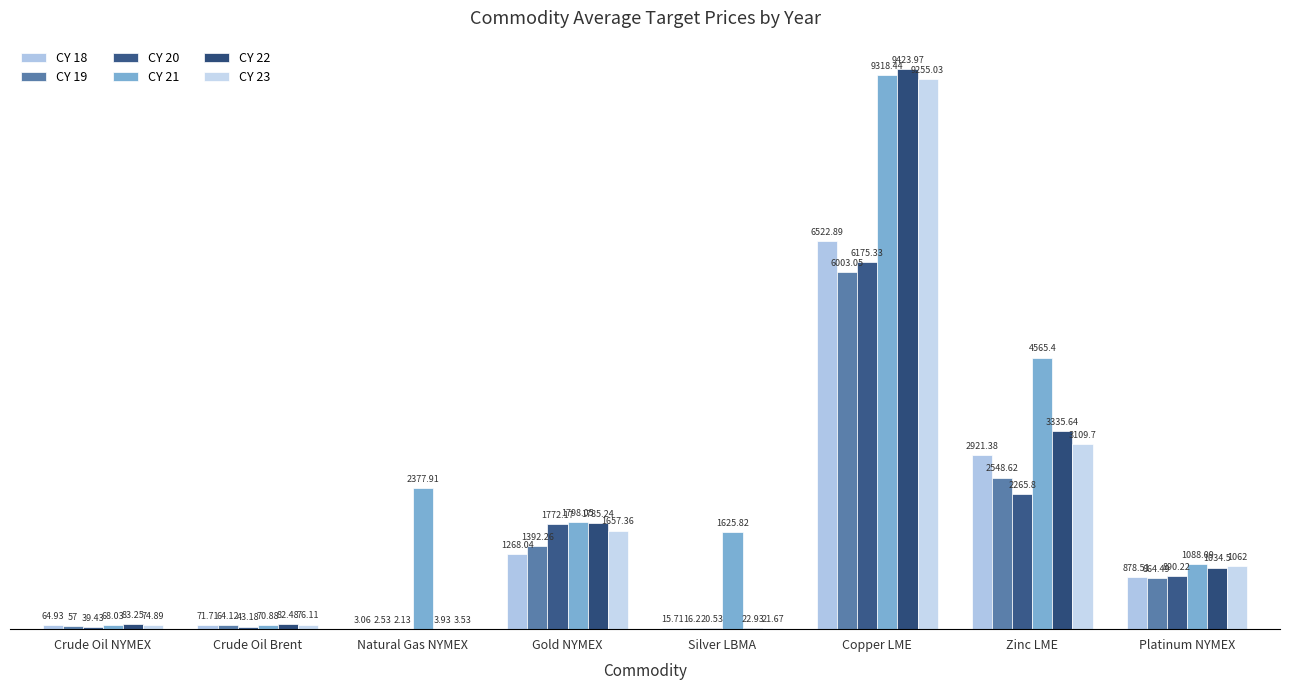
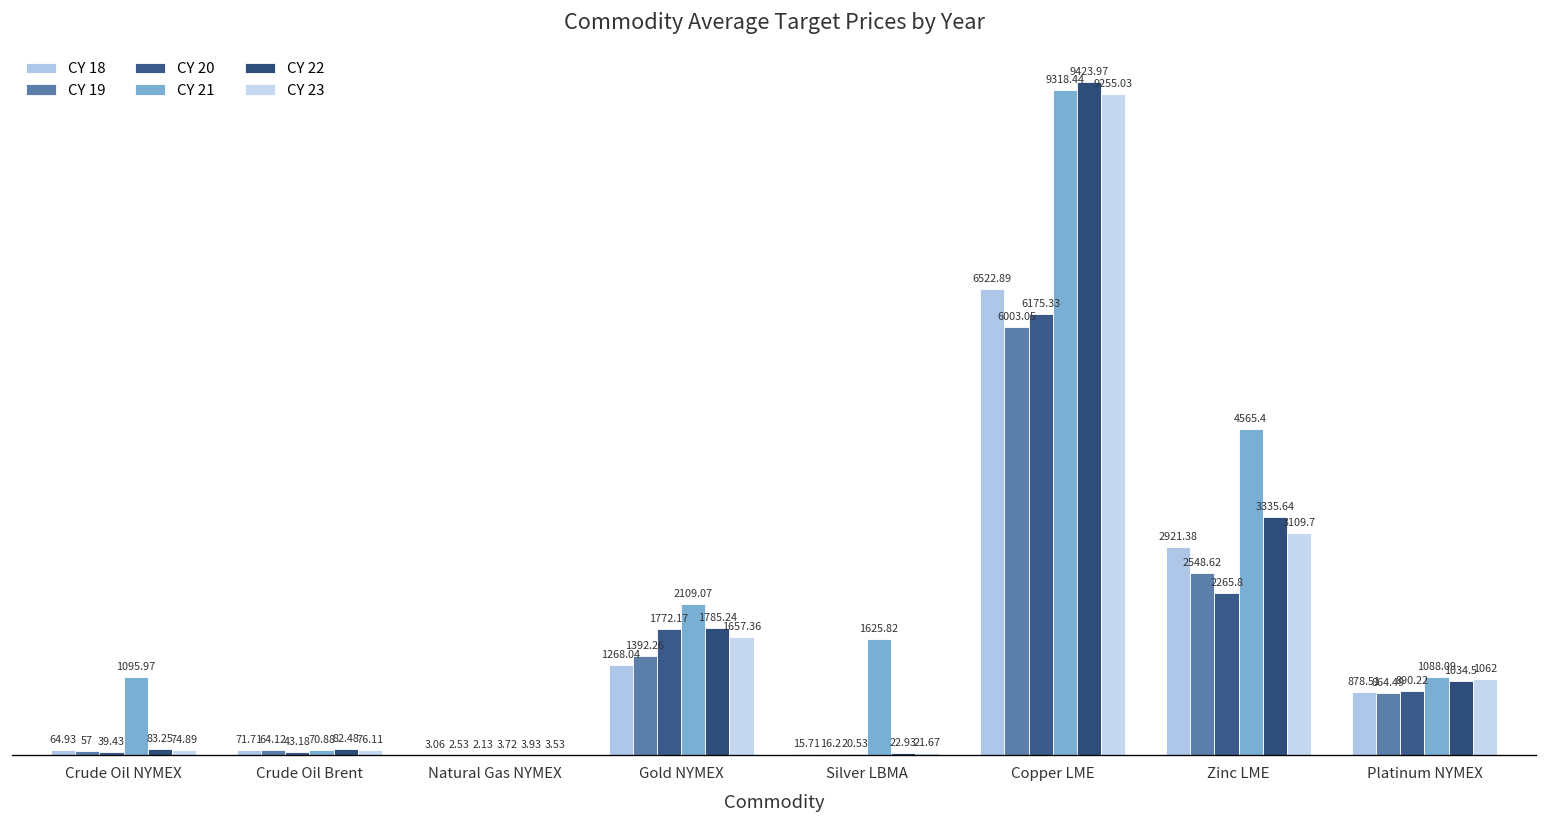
CY 21, Crude Oil NYMEX: 68.03 -> 1095.97
CY 21, Natural Gas NYMEX: 2377.91 -> 3.72
CY 21, Gold NYMEX: 1798.05 -> 2109.07
